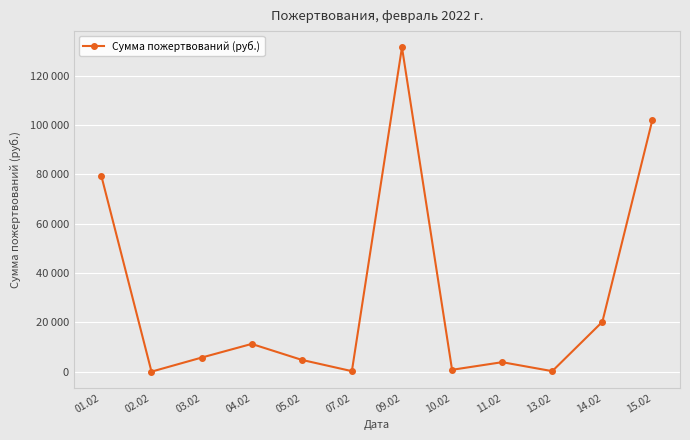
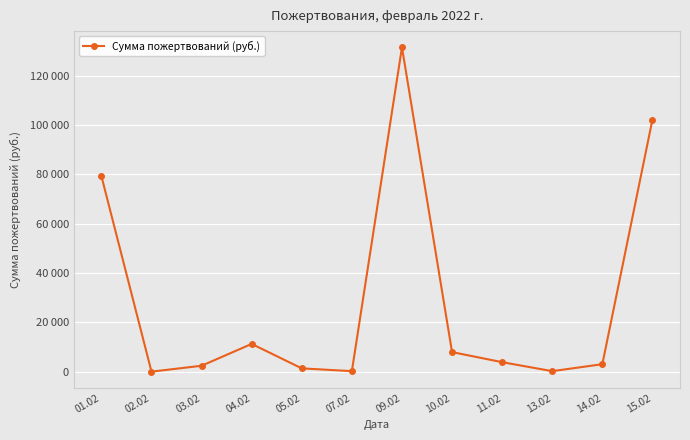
03.02: 6000 -> 2000
05.02: 5000 -> 1000
10.02: 1000 -> 8000
14.02: 20000 -> 3000
